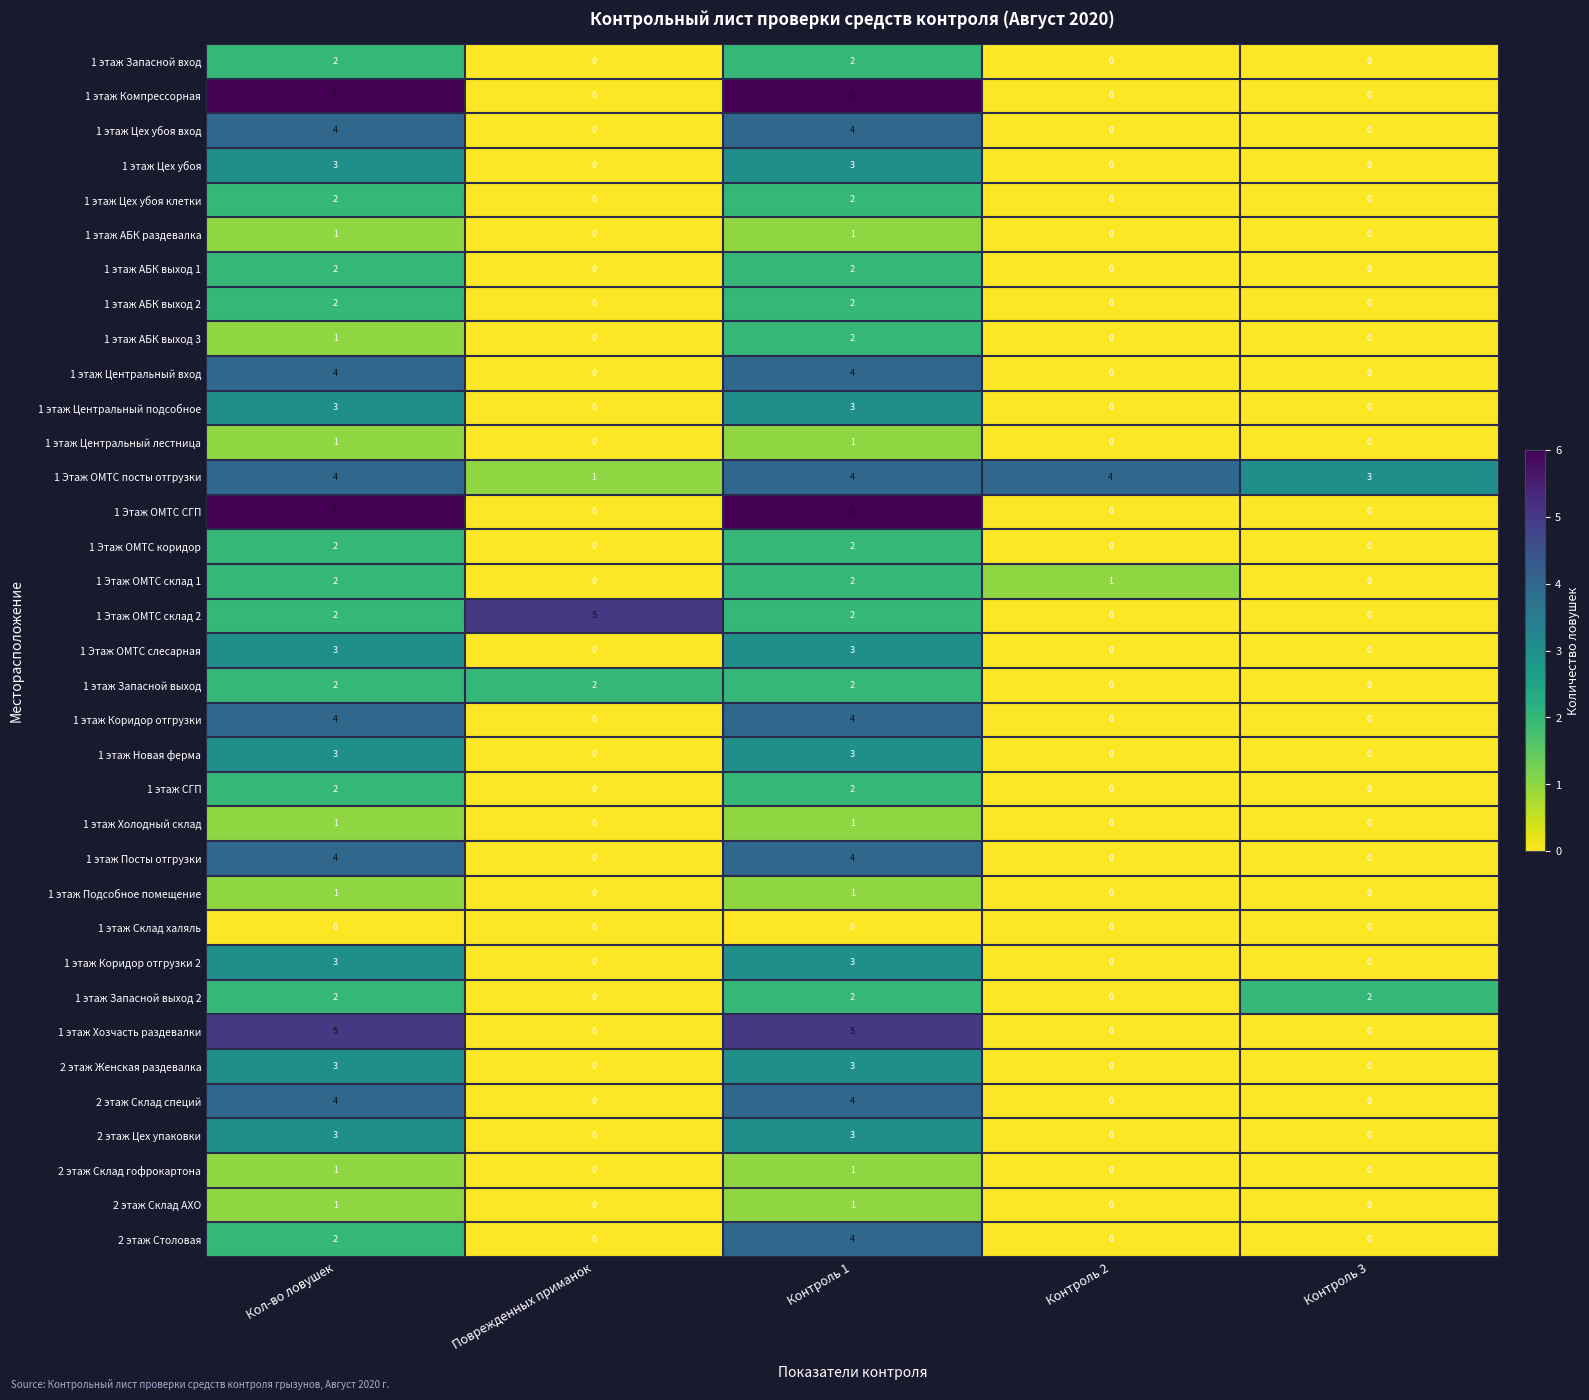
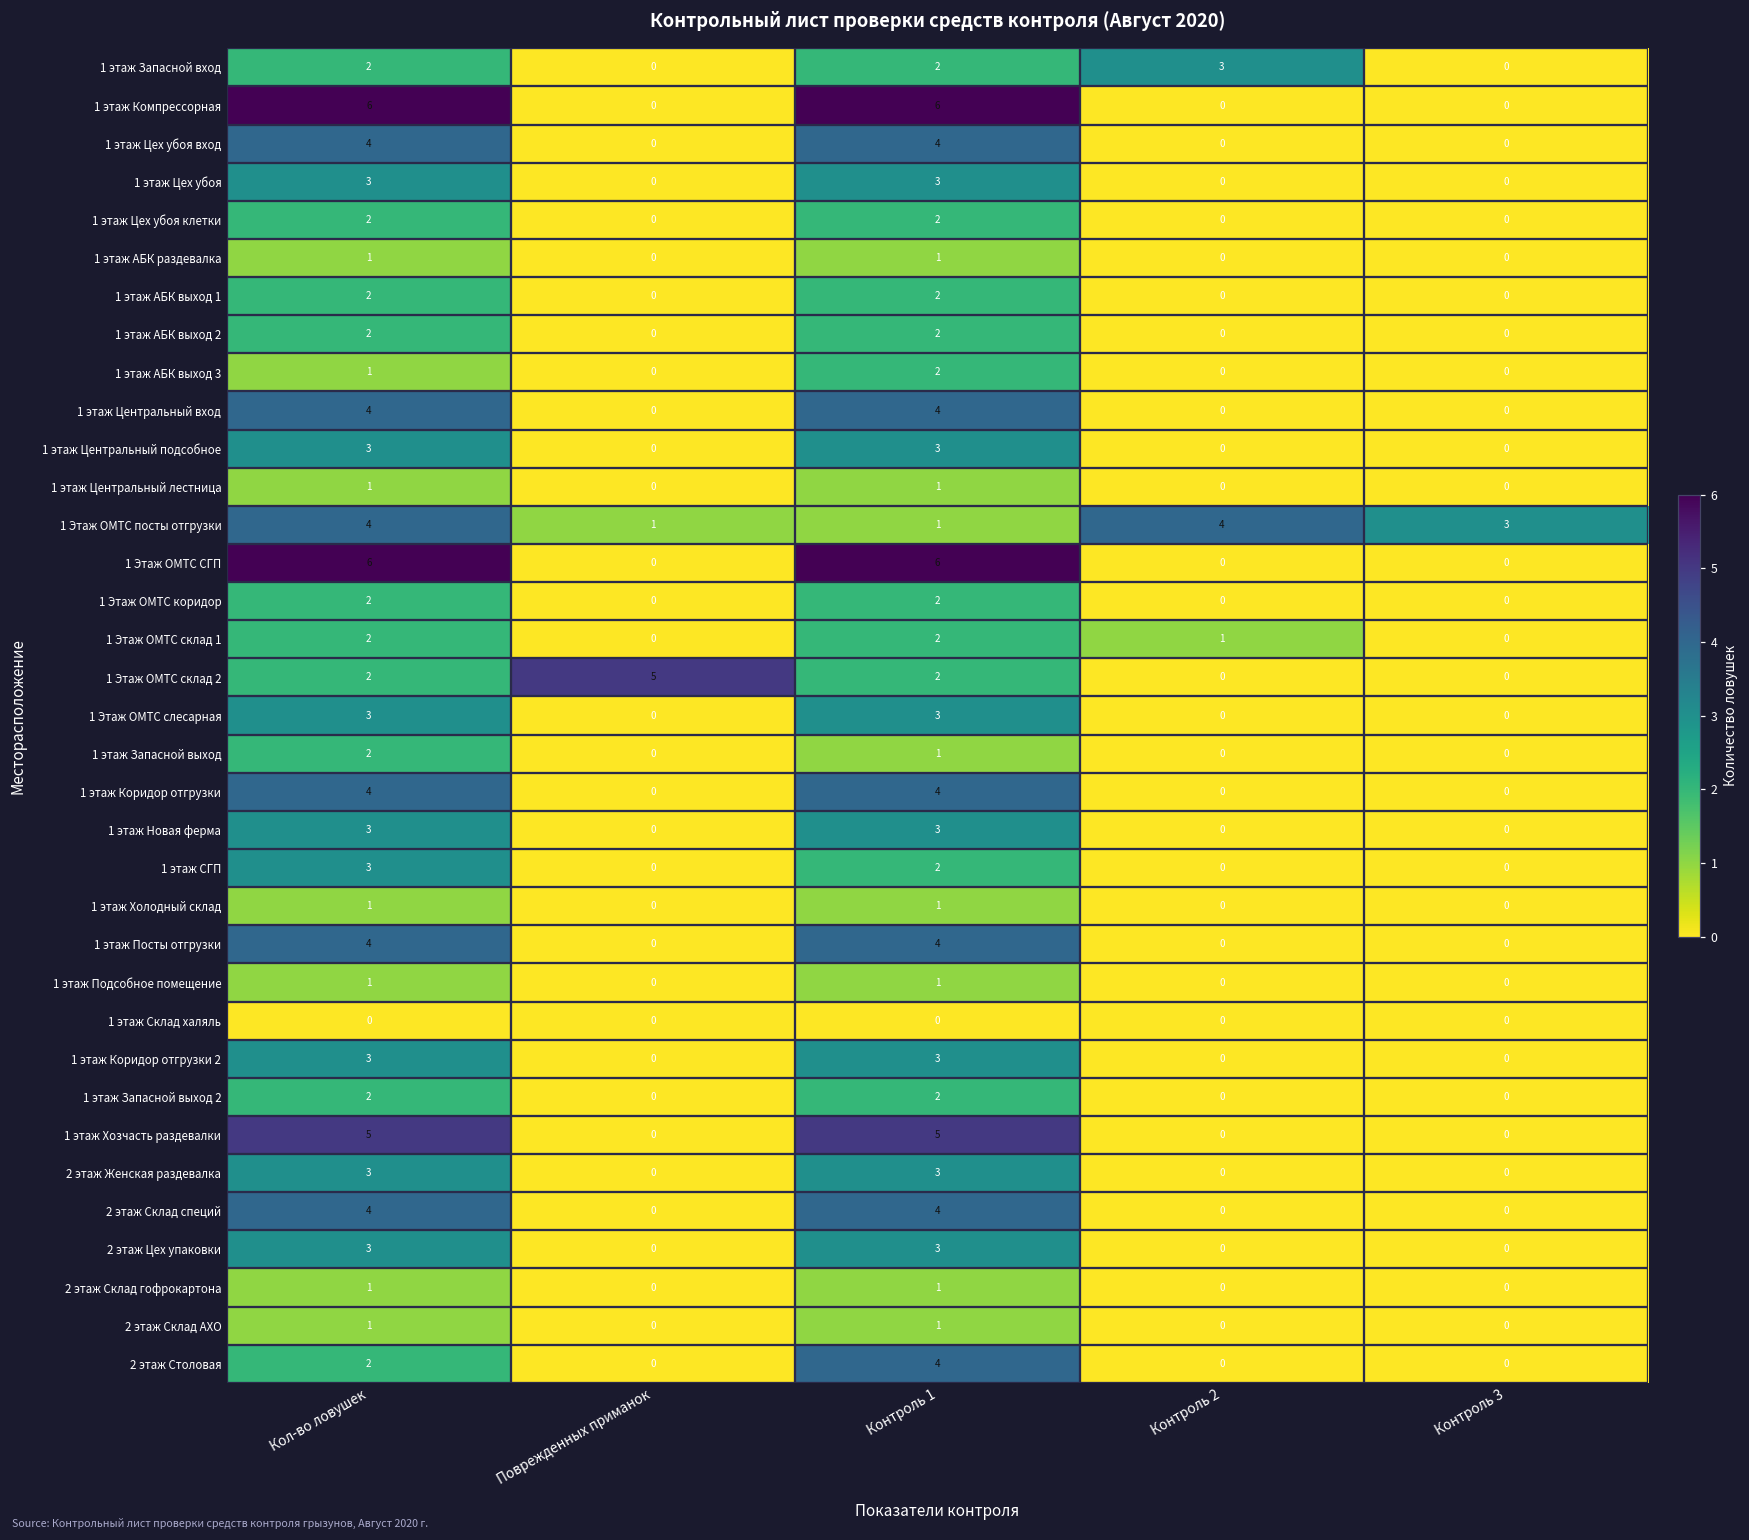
1 этаж Запасной вход, Контроль 2: 0 -> 3
1 Этаж ОМТС посты отгрузки, Контроль 1: 4 -> 1
1 этаж Запасной выход, Поврежденных приманок: 2 -> 0
1 этаж Запасной выход, Контроль 1: 2 -> 1
1 этаж СГП, Кол-во ловушек: 2 -> 3
1 этаж Запасной выход 2, Контроль 3: 2 -> 0
